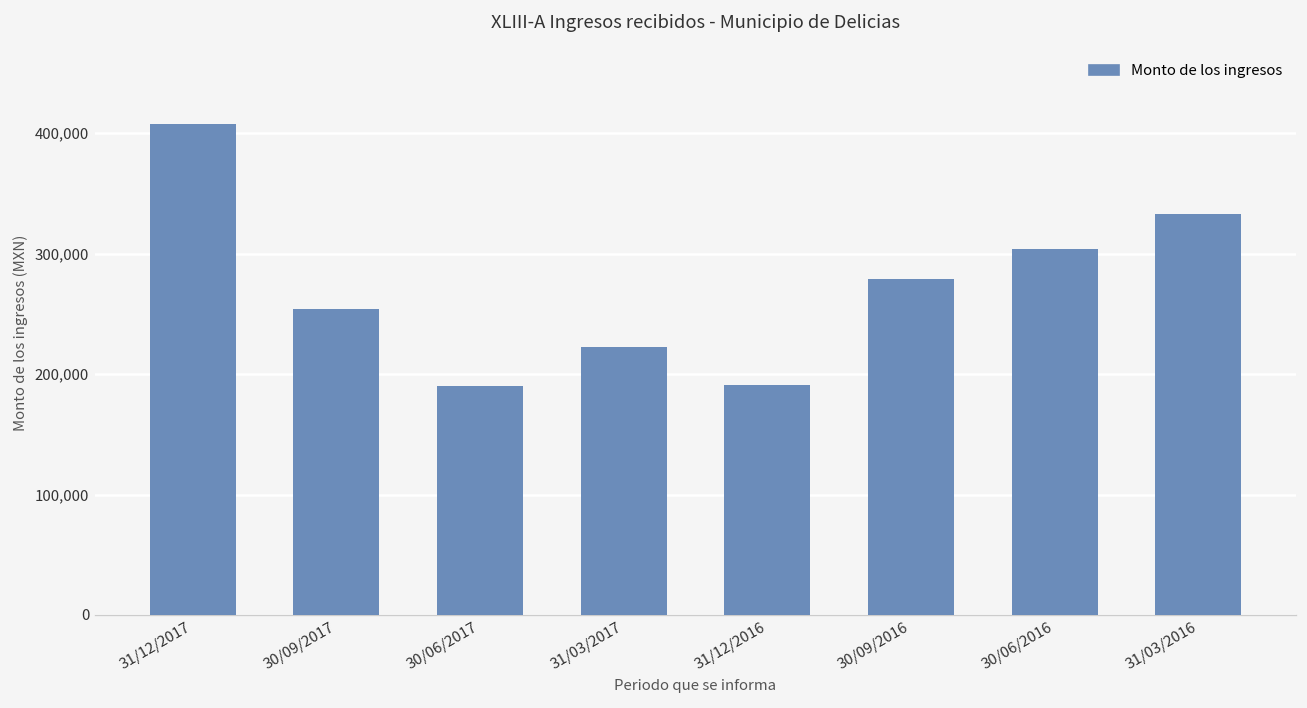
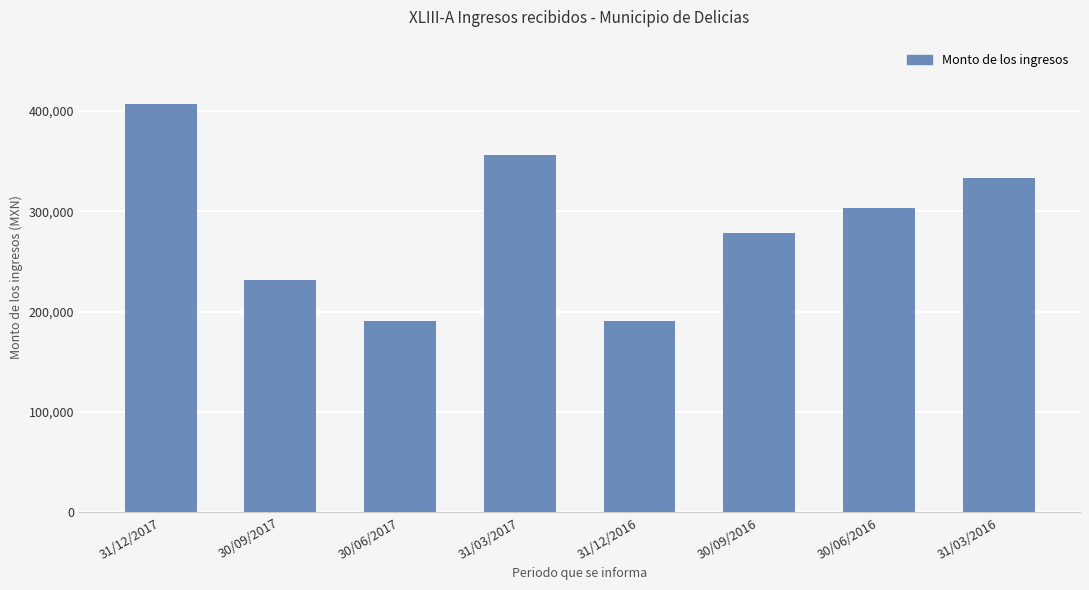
30/09/2017: 254,000 -> 231,000
31/03/2017: 223,000 -> 356,000
